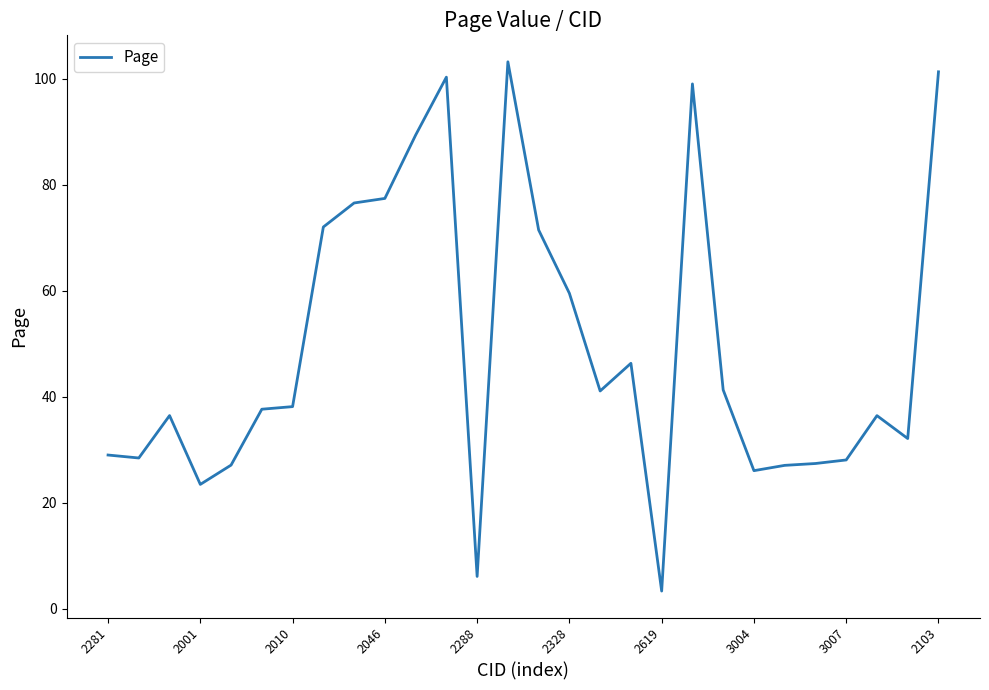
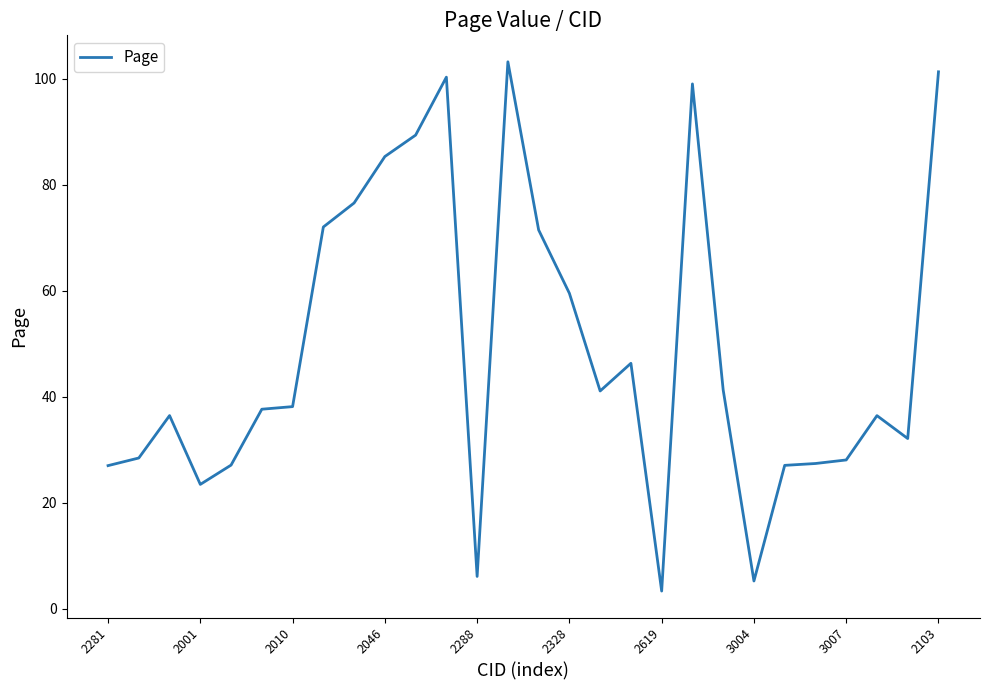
2281: 29 -> 27
2046: 77 -> 85
3004: 26 -> 5
